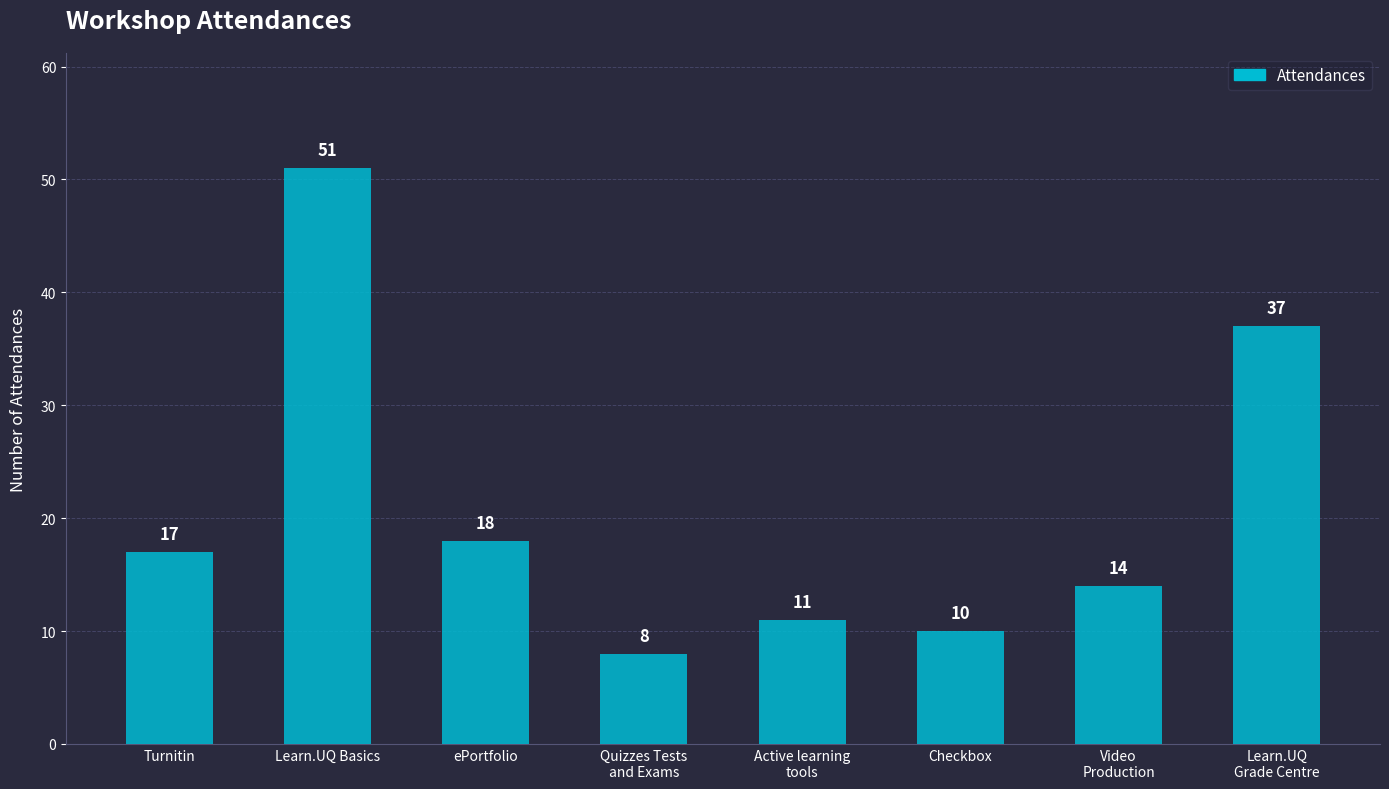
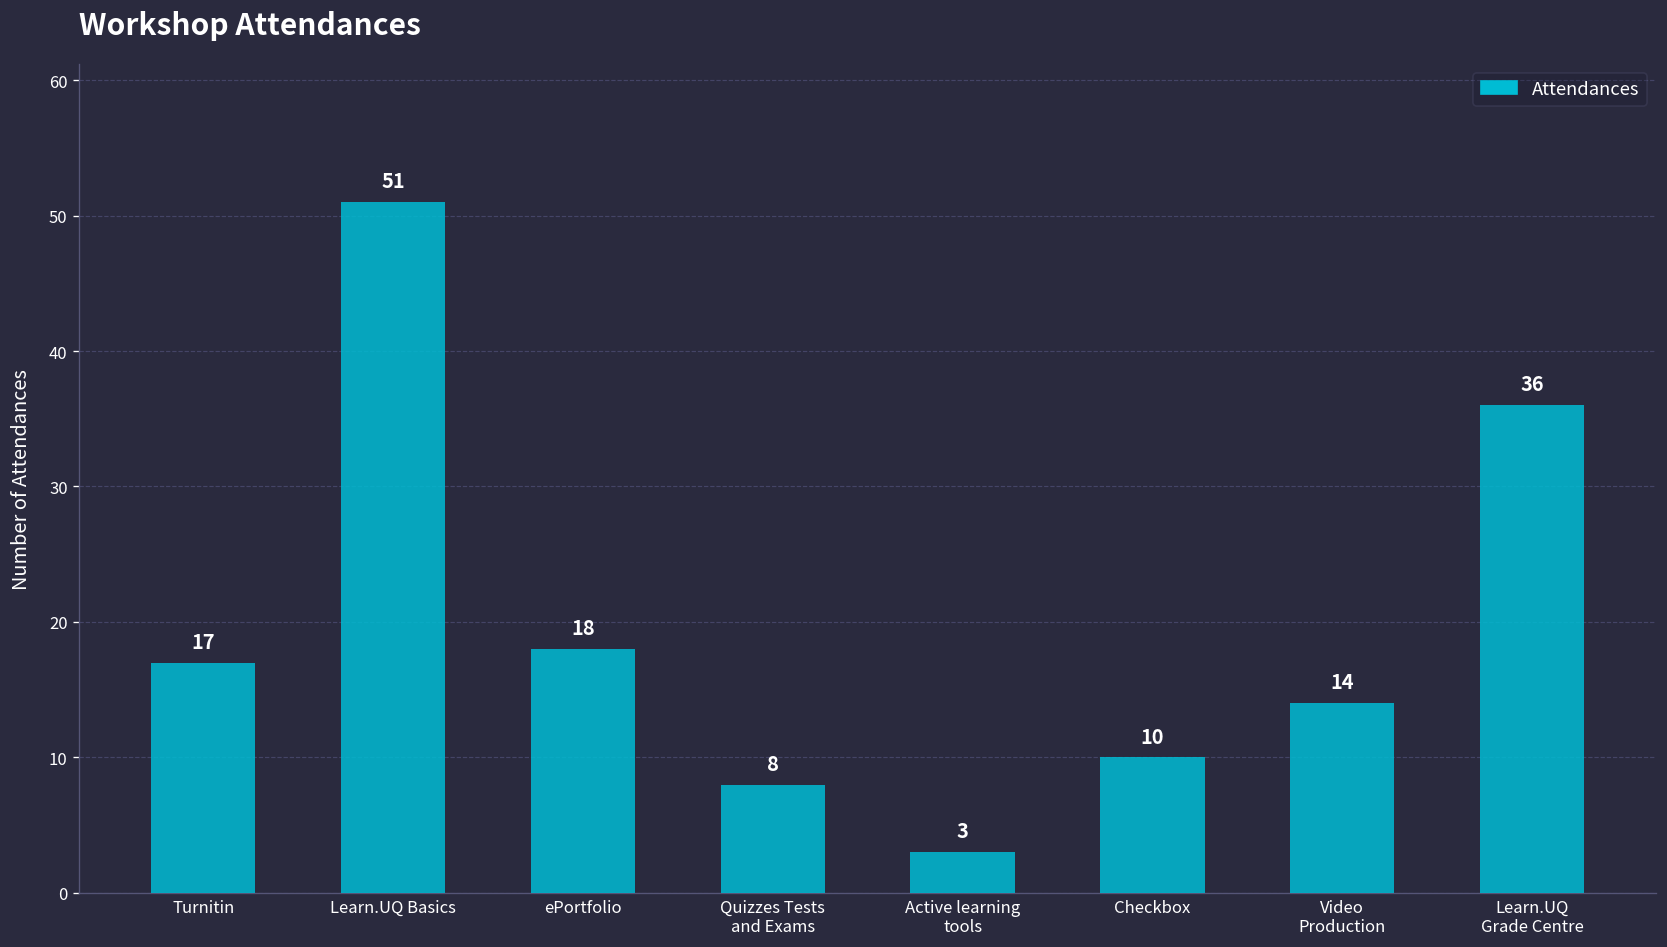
Active learning tools: 11 -> 3
Learn.UQ Grade Centre: 37 -> 36
